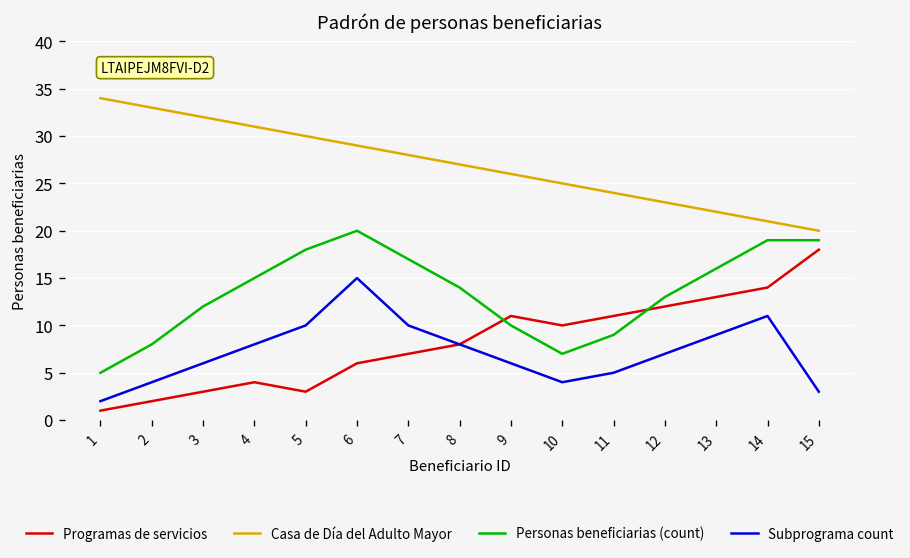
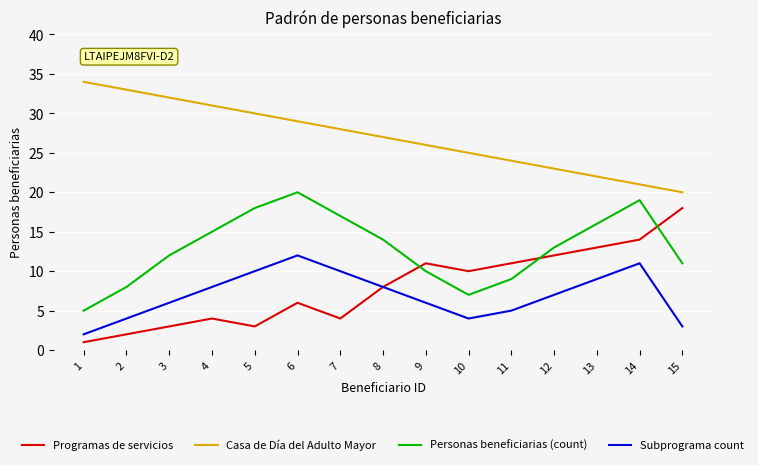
Subprograma count, 6: 15 -> 12
Programas de servicios, 7: 7 -> 4
Personas beneficiarias (count), 15: 19 -> 11
